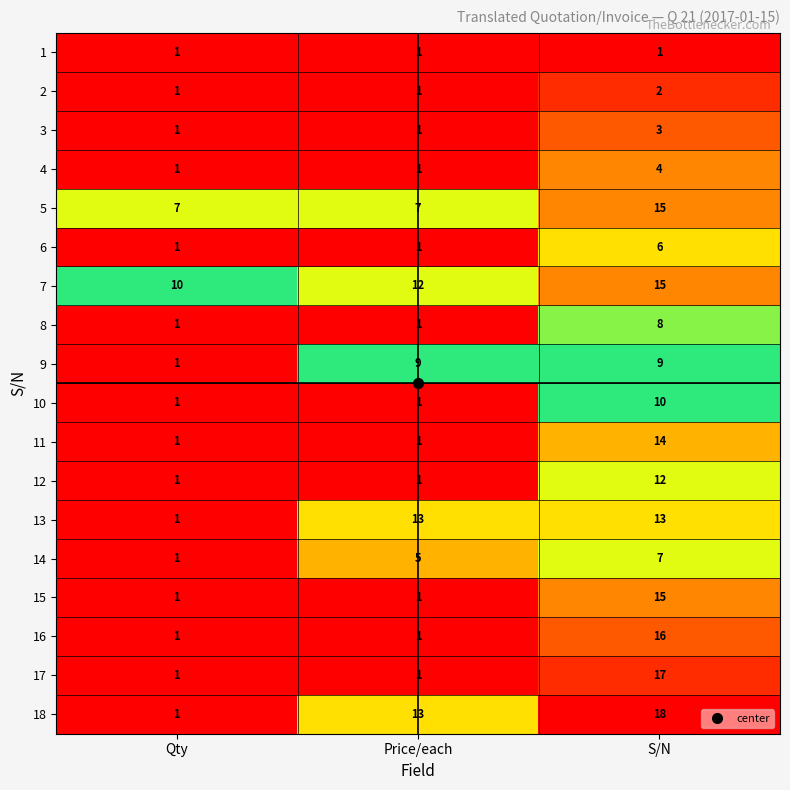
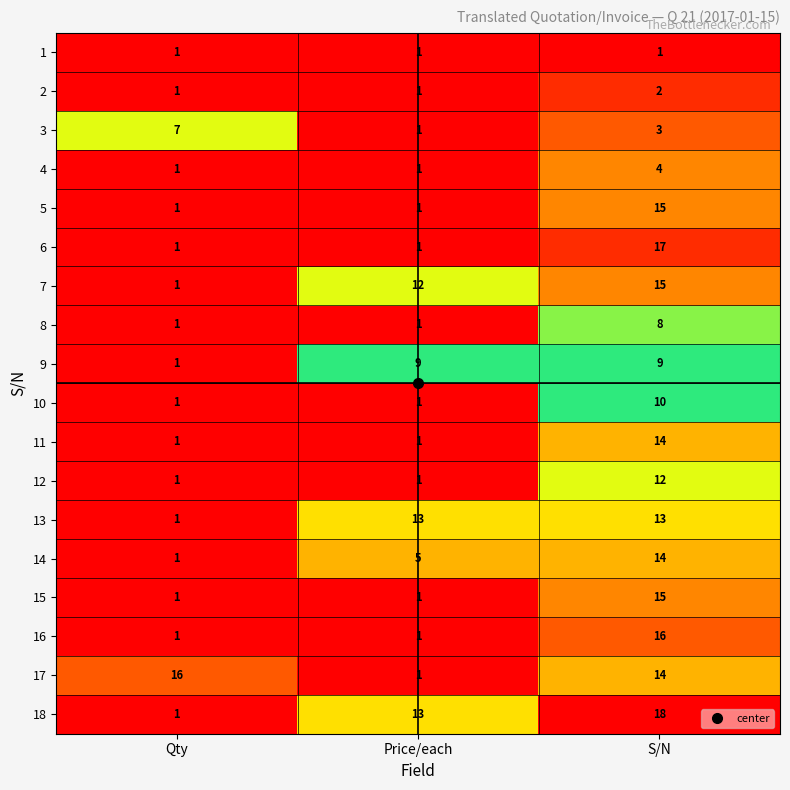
3, Qty: 1 -> 7
5, Qty: 7 -> 1
5, Price/each: 7 -> 1
6, S/N: 6 -> 17
7, Qty: 10 -> 1
14, S/N: 7 -> 14
17, Qty: 1 -> 16
17, S/N: 17 -> 14
